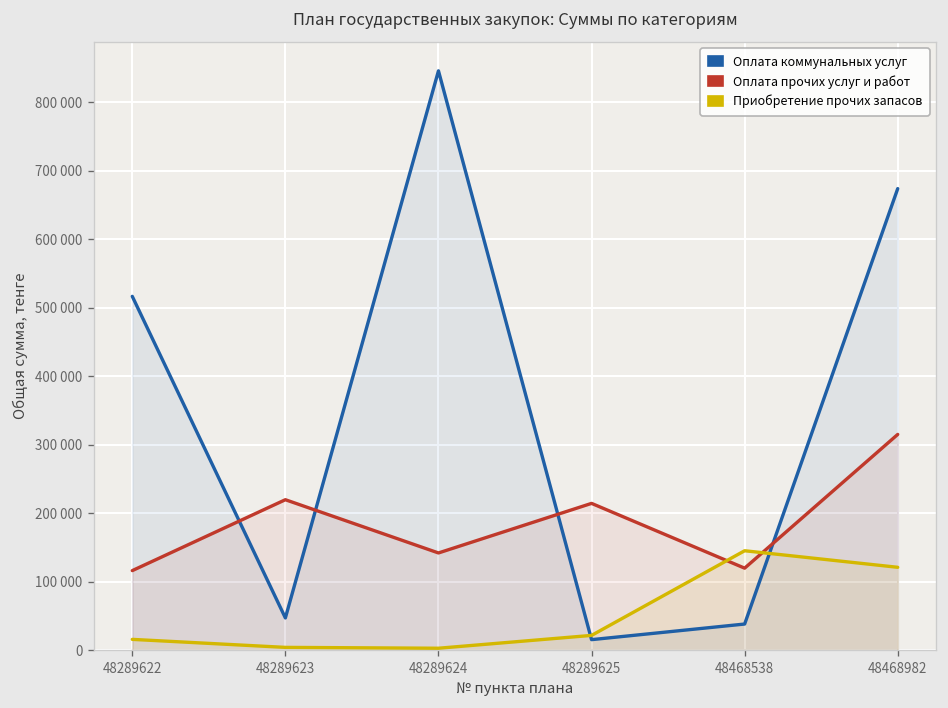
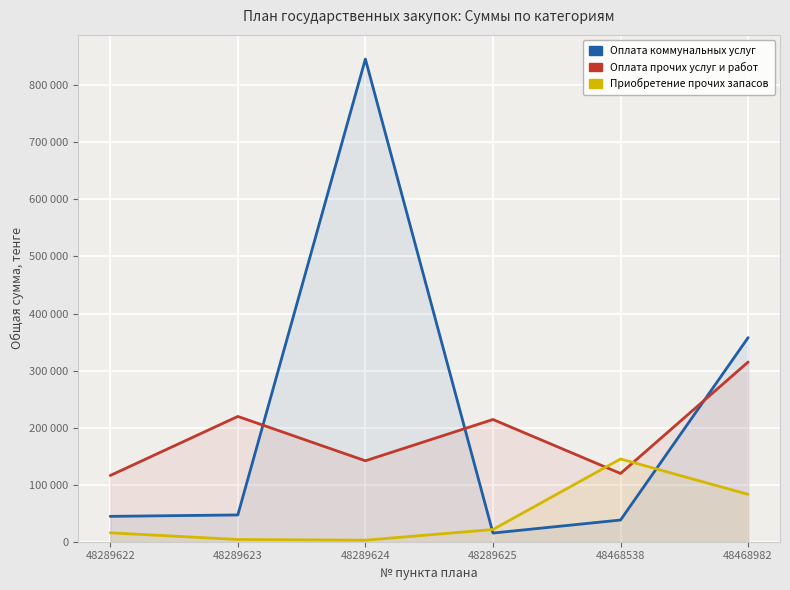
Оплата коммунальных услуг, 48289622: 520000 -> 40000
Оплата коммунальных услуг, 48468982: 670000 -> 360000
Приобретение прочих запасов, 48468982: 120000 -> 80000
